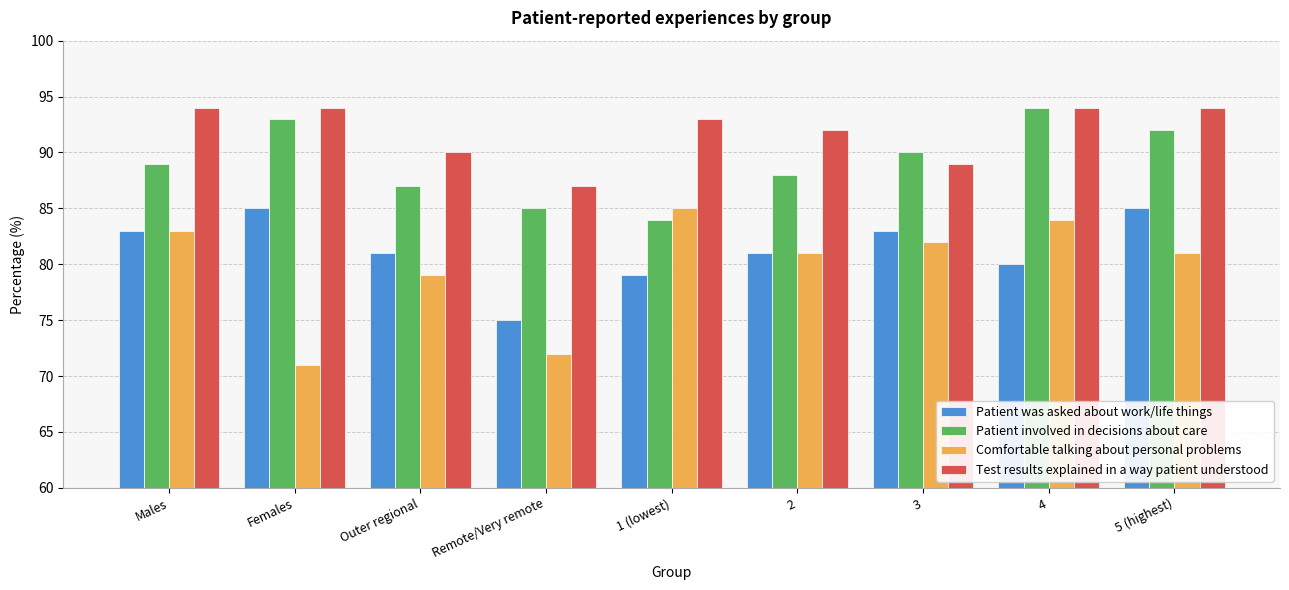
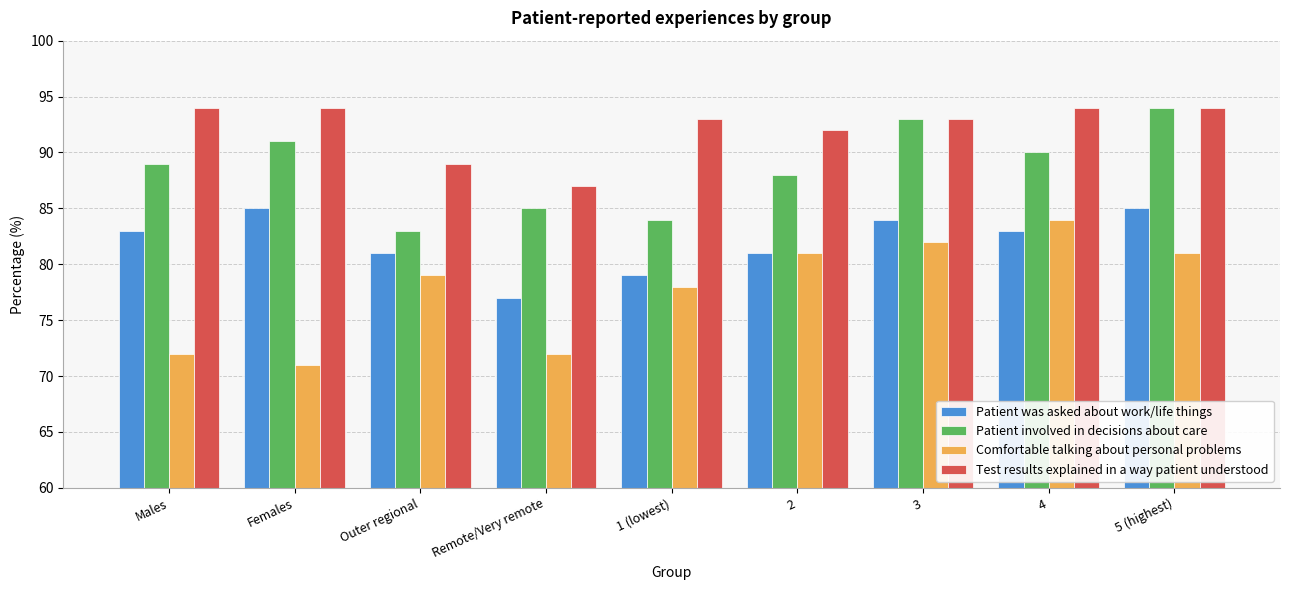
Comfortable talking about personal problems, Males: 83 -> 72
Patient involved in decisions about care, Females: 93 -> 91
Patient involved in decisions about care, Outer regional: 87 -> 83
Test results explained in a way patient understood, Outer regional: 90 -> 89
Patient was asked about work/life things, Remote/Very remote: 75 -> 77
Comfortable talking about personal problems, 1 (lowest): 85 -> 78
Patient was asked about work/life things, 3: 83 -> 84
Patient involved in decisions about care, 3: 90 -> 93
Test results explained in a way patient understood, 3: 89 -> 93
Patient was asked about work/life things, 4: 80 -> 83
Patient involved in decisions about care, 4: 94 -> 90
Patient involved in decisions about care, 5 (highest): 92 -> 94
